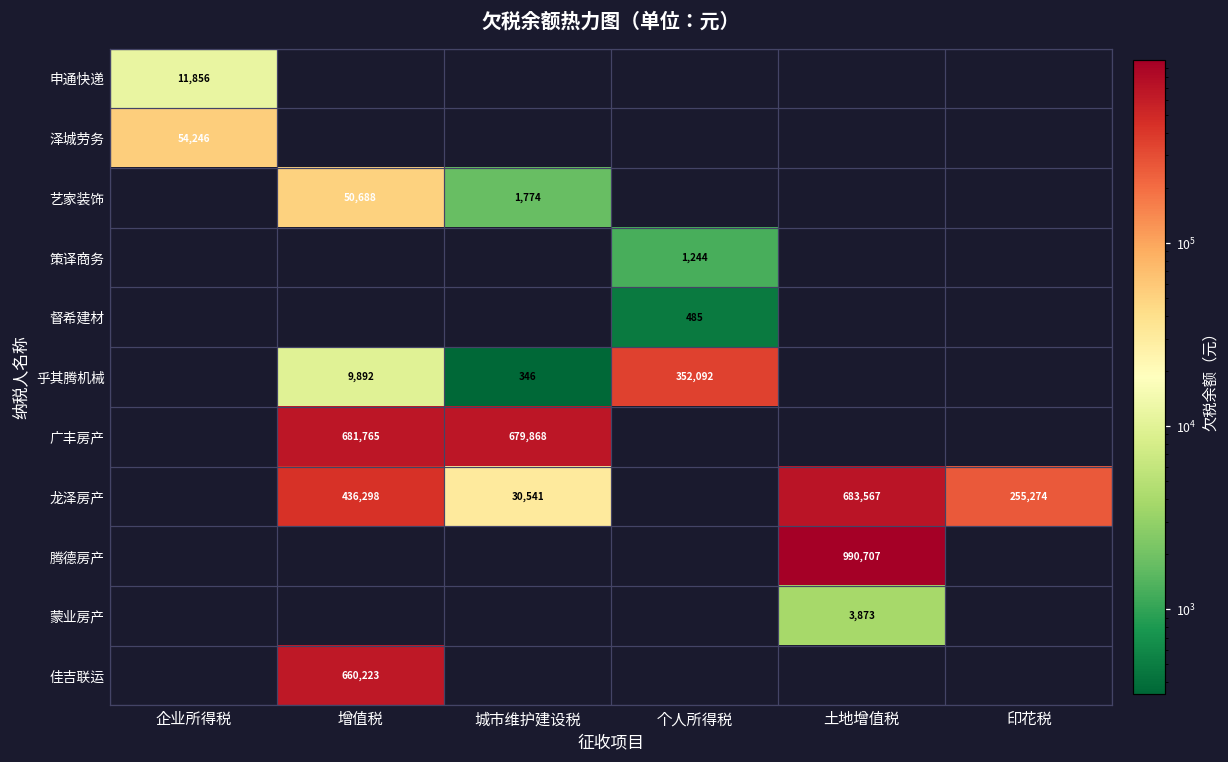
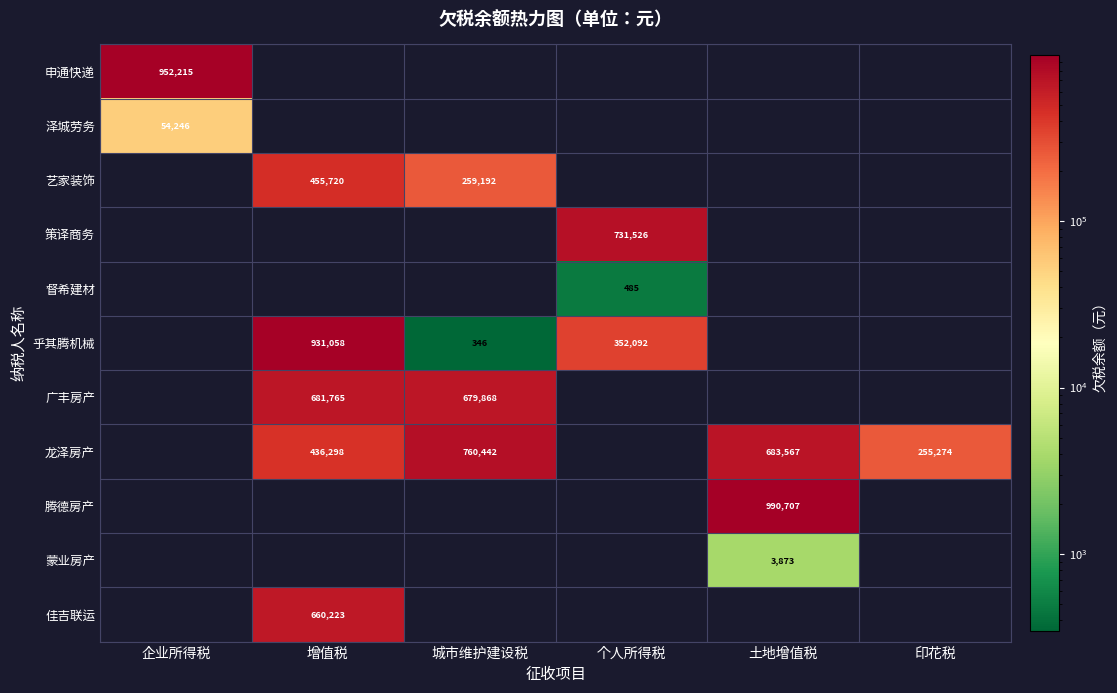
申通快递, 企业所得税: 11,856 -> 952,215
艺家装饰, 增值税: 50,688 -> 455,720
艺家装饰, 城市维护建设税: 1,774 -> 259,192
策译商务, 个人所得税: 1,244 -> 731,526
乎其腾机械, 增值税: 9,892 -> 931,058
龙泽房产, 城市维护建设税: 30,541 -> 760,442
